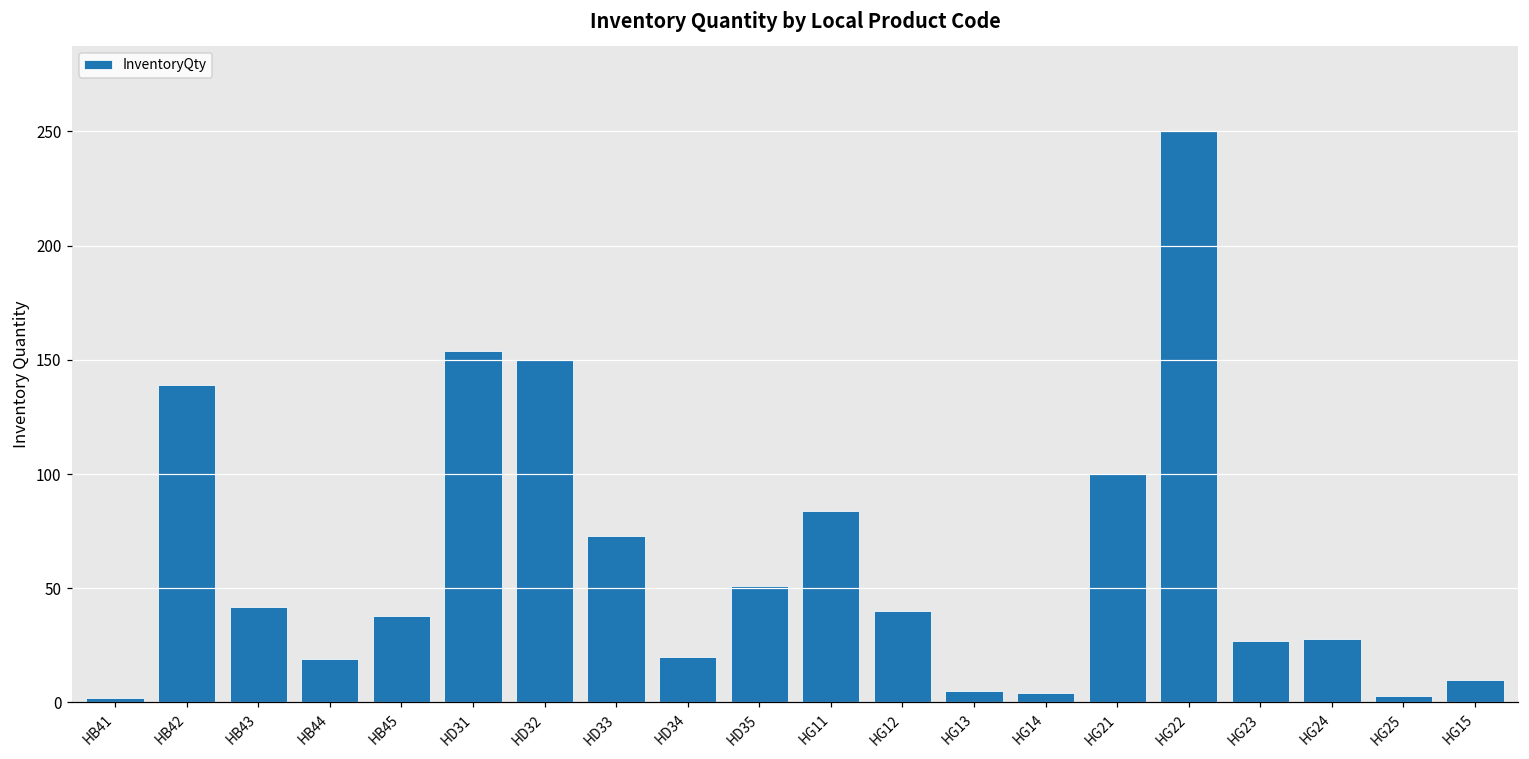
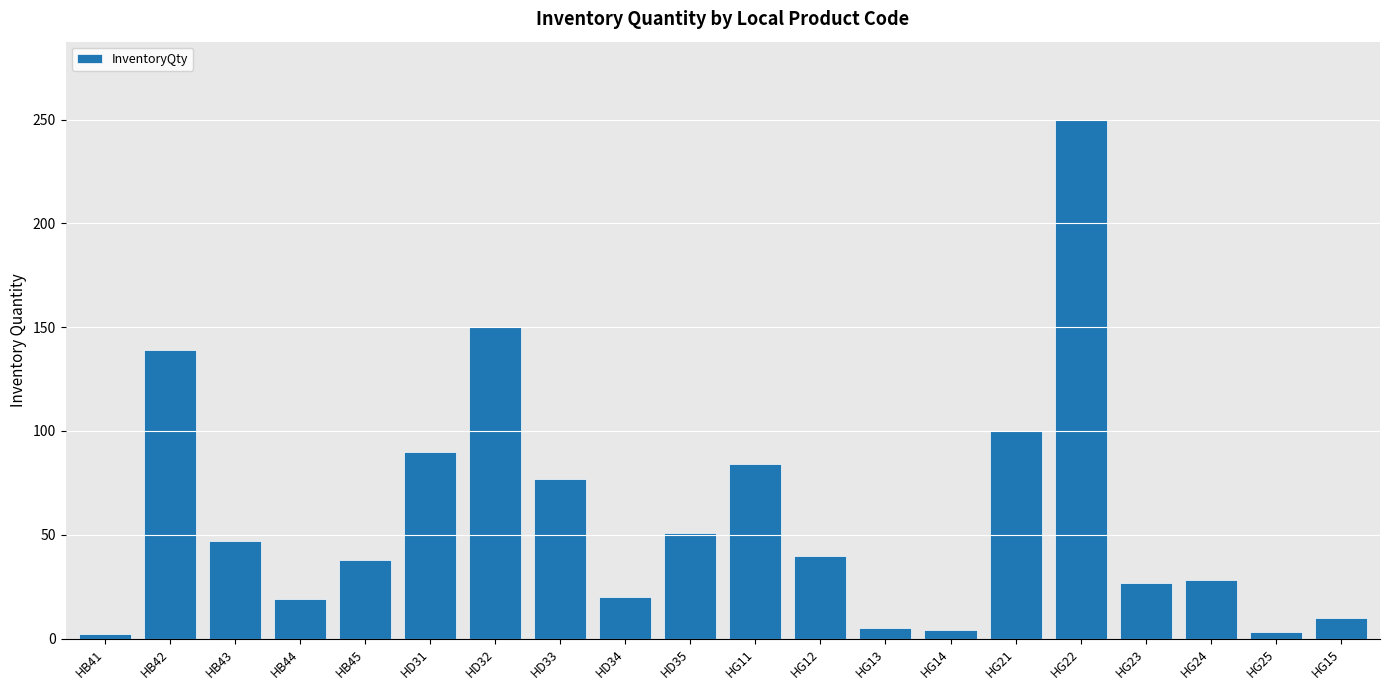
HB43: 42 -> 47
HD31: 154 -> 90
HD33: 73 -> 77
